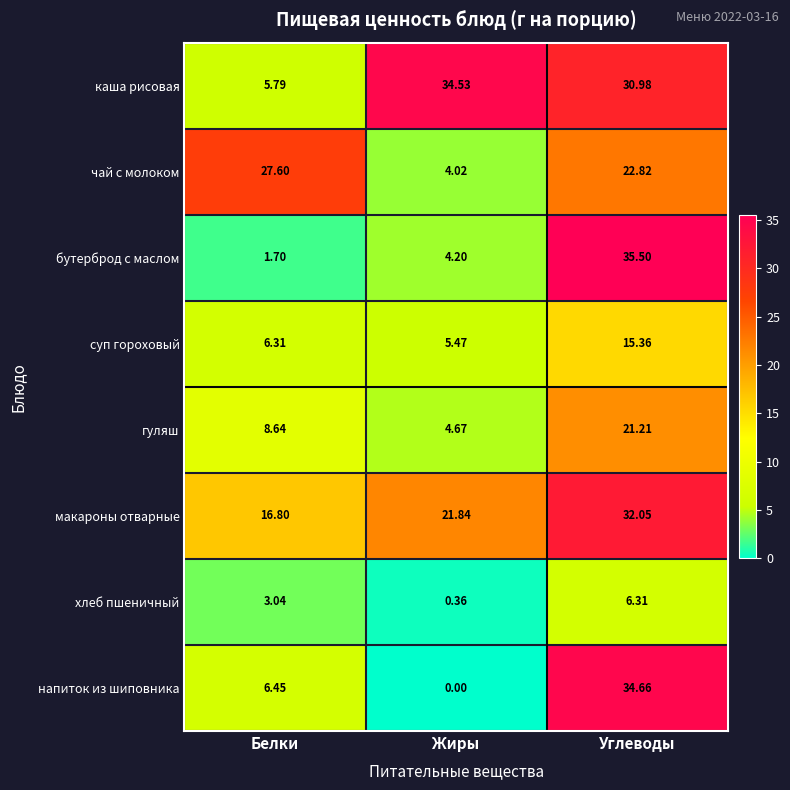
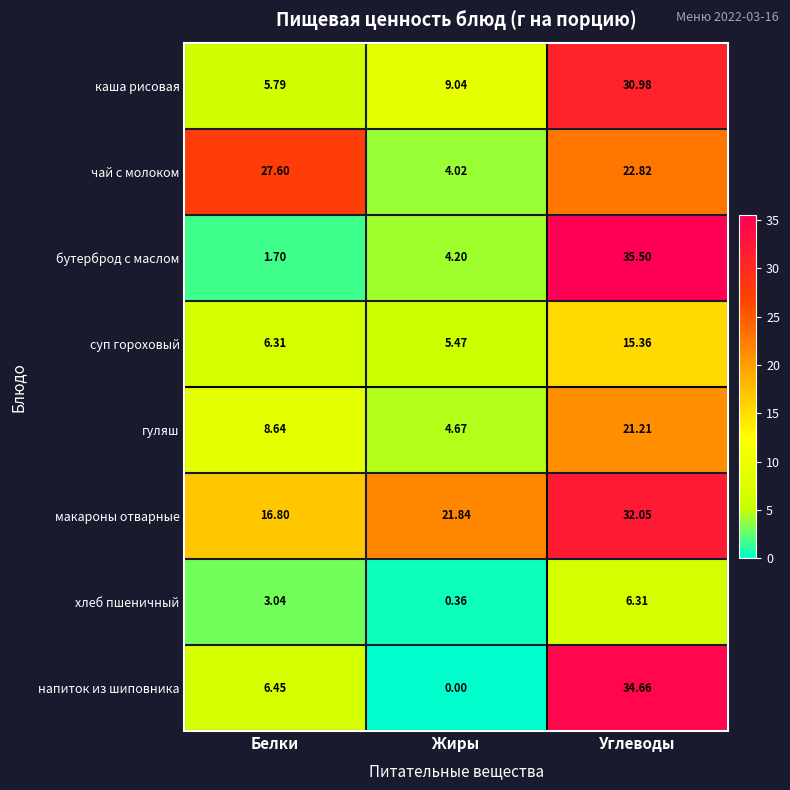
каша рисовая, Жиры: 34.53 -> 9.04
